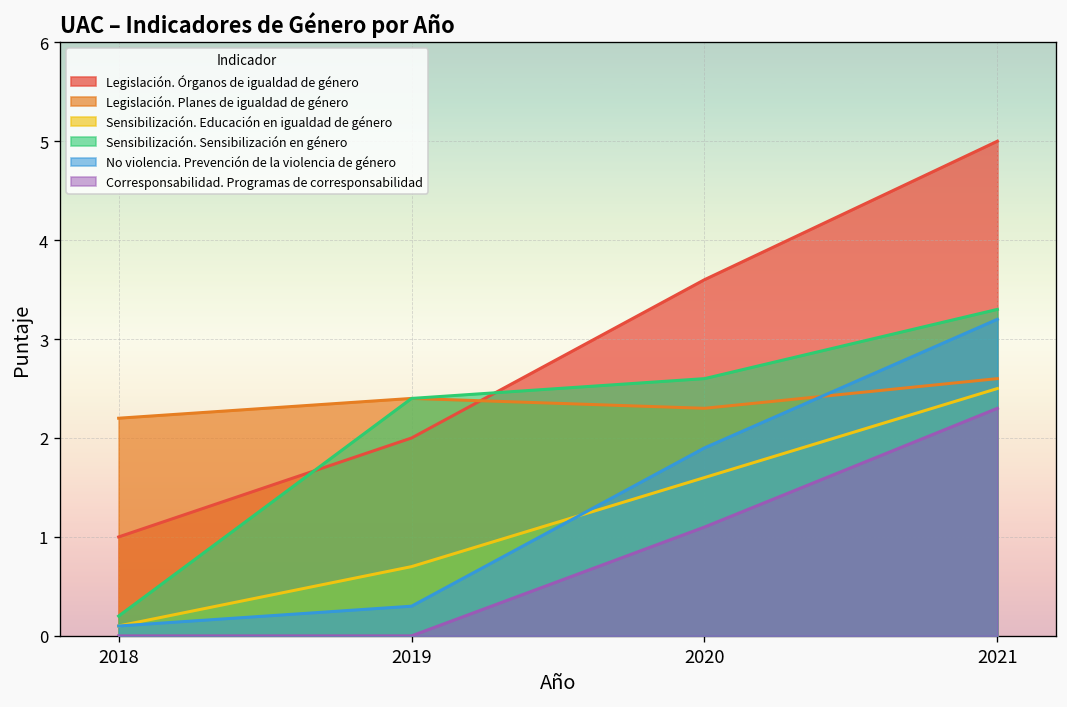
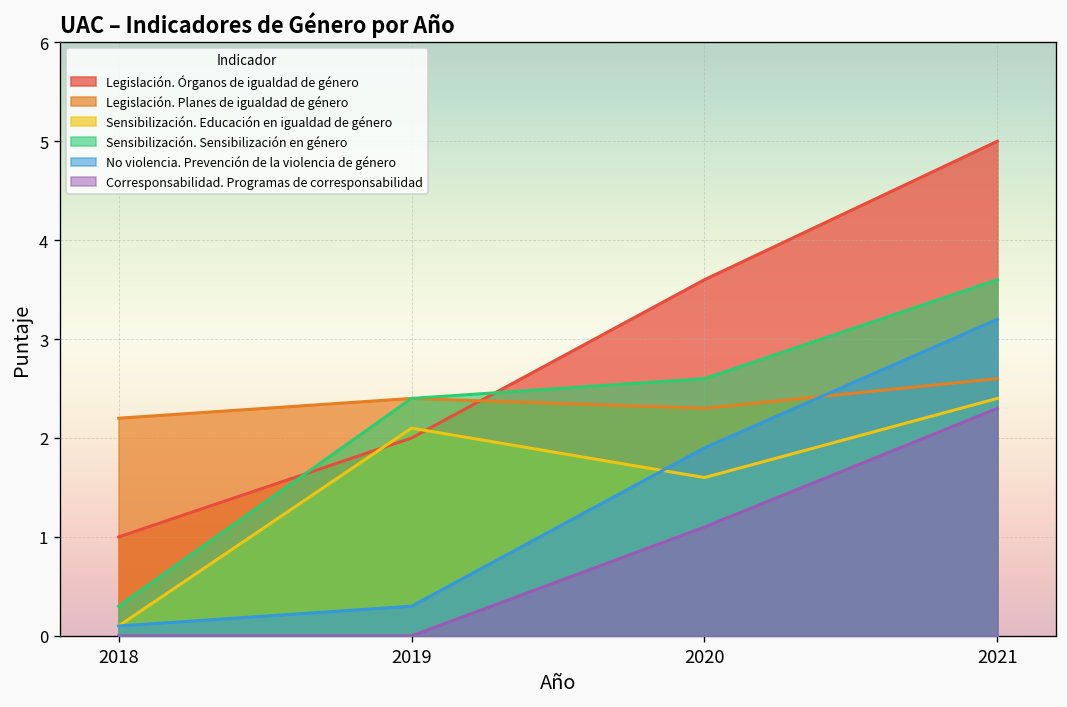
Sensibilización. Sensibilización en género, 2018: 0.2 -> 0.3
Sensibilización. Educación en igualdad de género, 2019: 0.7 -> 2.1
Sensibilización. Educación en igualdad de género, 2021: 2.5 -> 2.4
Sensibilización. Sensibilización en género, 2021: 3.3 -> 3.6
